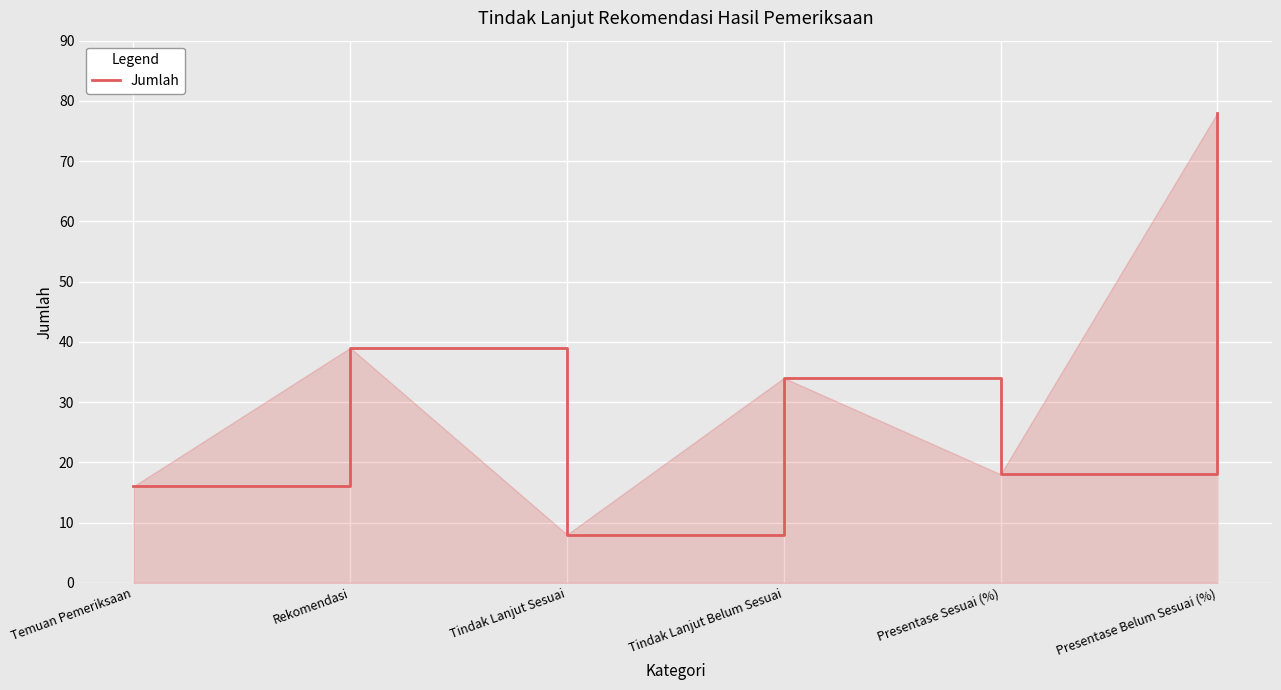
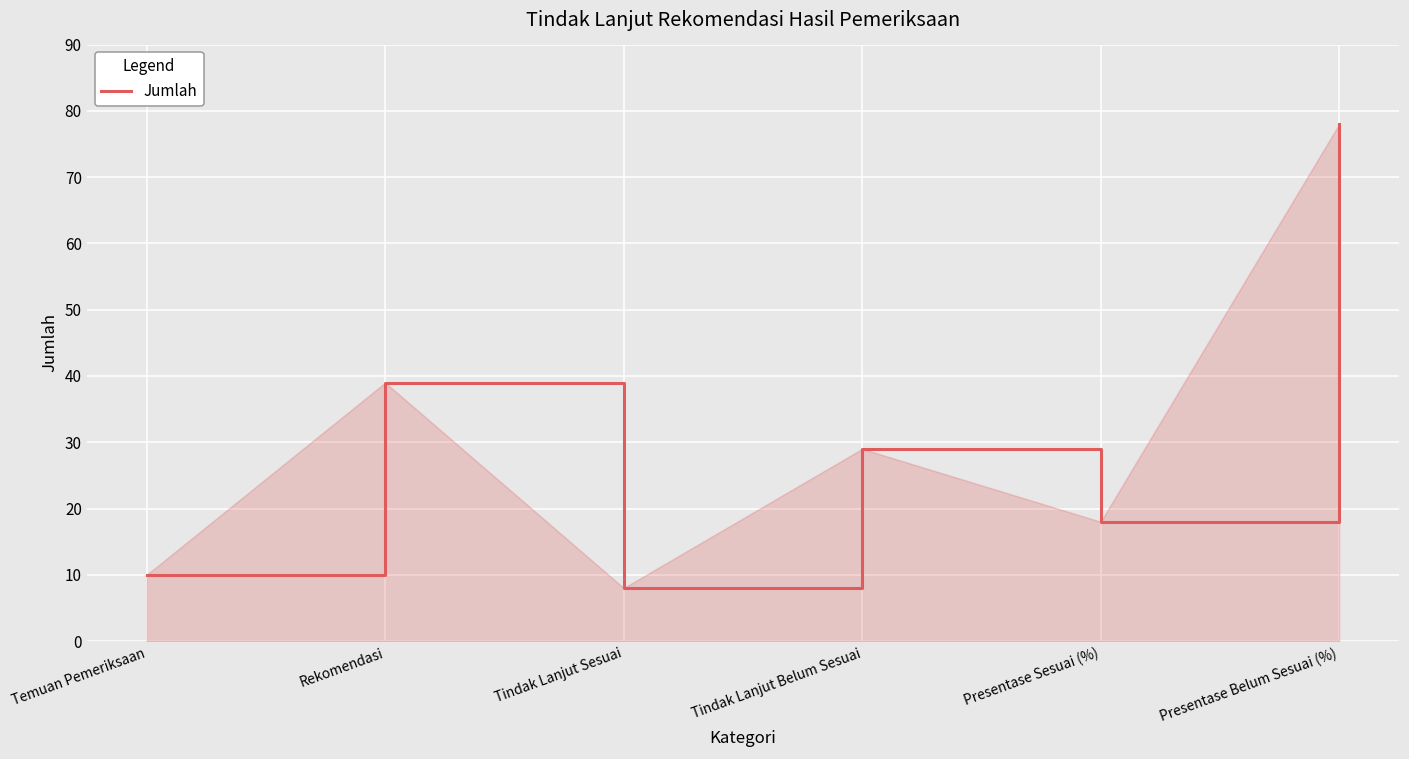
Temuan Pemeriksaan: 16 -> 10
Tindak Lanjut Belum Sesuai: 34 -> 29
